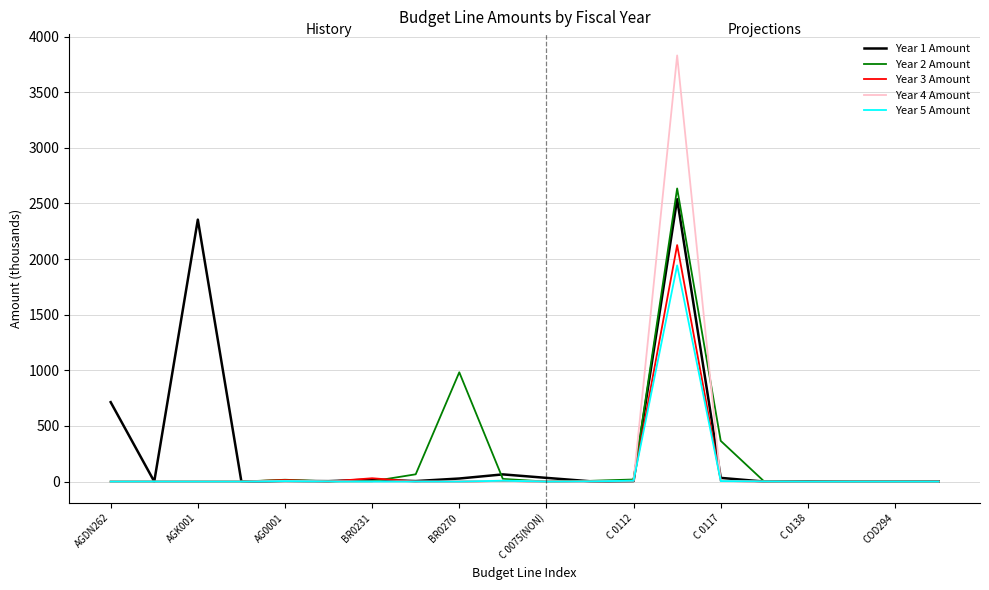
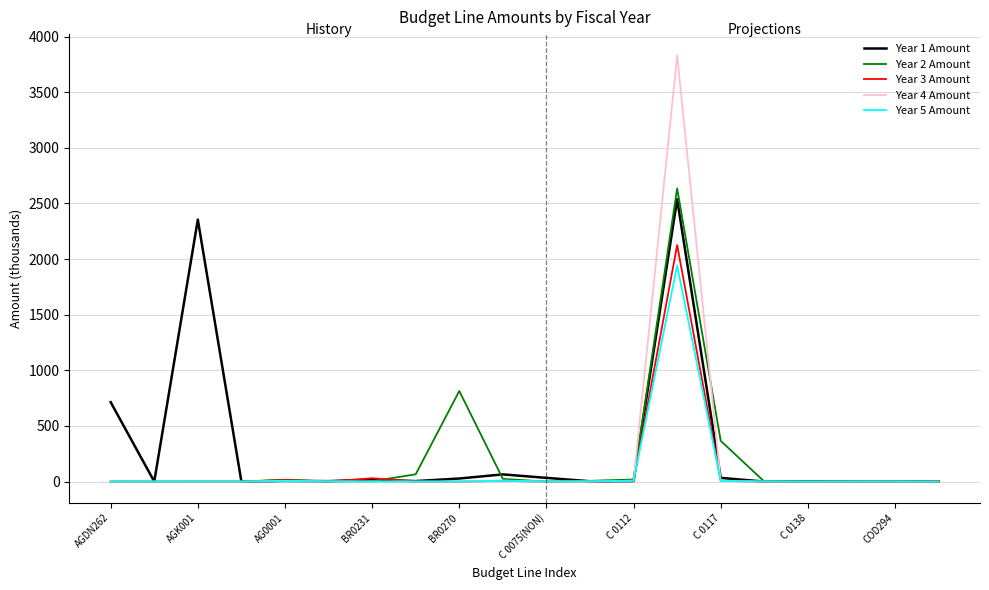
Year 2 Amount, BR0270: 980 -> 810
